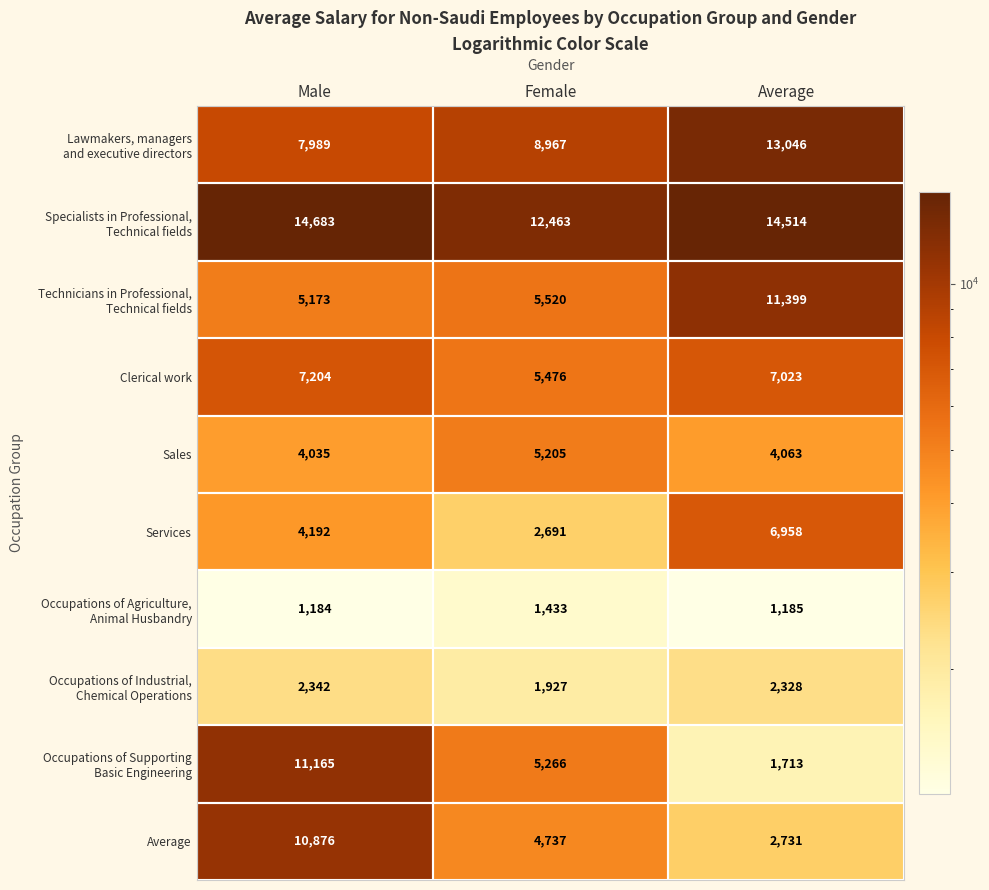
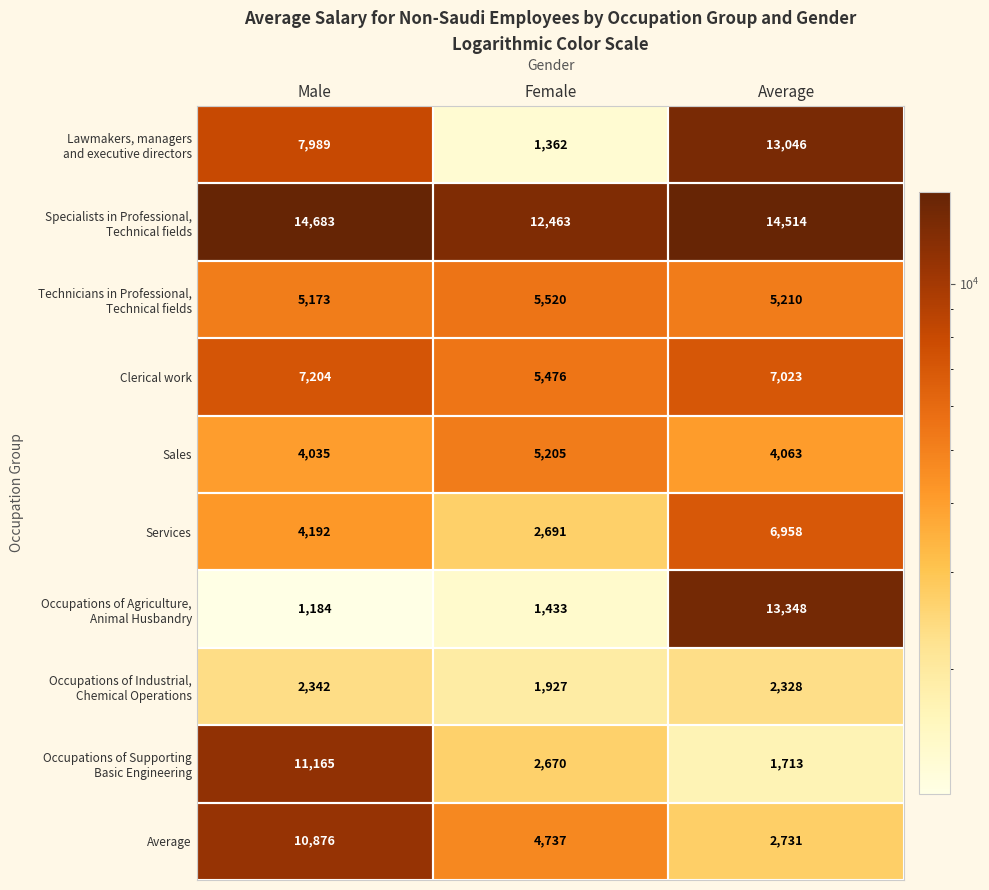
Lawmakers, managers and executive directors, Female: 8,967 -> 1,362
Technicians in Professional, Technical fields, Average: 11,399 -> 5,210
Occupations of Agriculture, Animal Husbandry, Average: 1,185 -> 13,348
Occupations of Supporting Basic Engineering, Female: 5,266 -> 2,670
